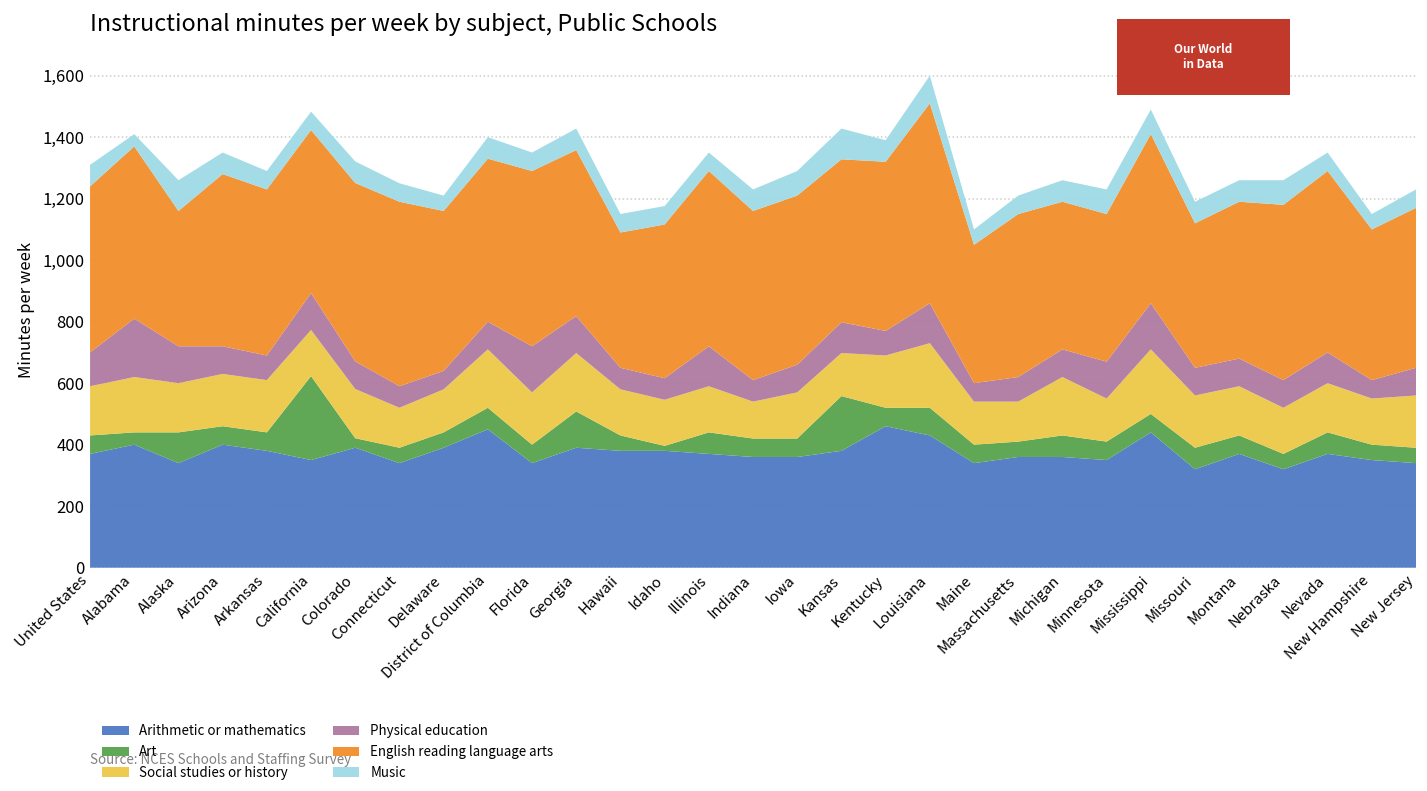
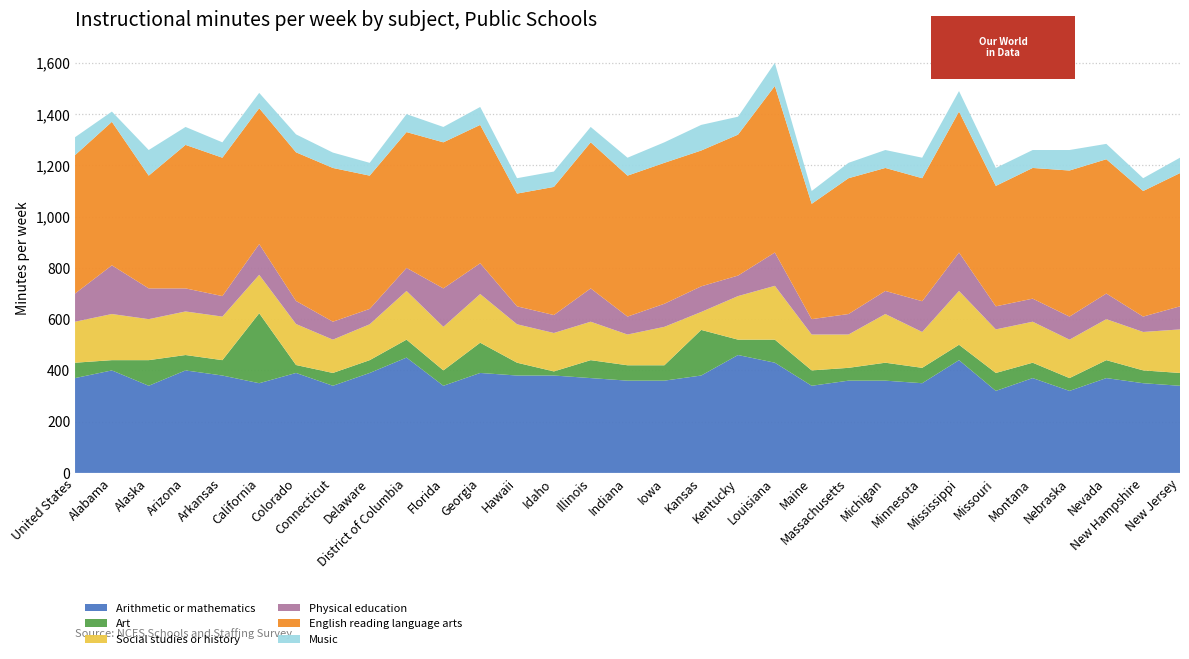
Social studies or history, Kansas: 140 -> 70
English reading language arts, Nevada: 590 -> 520
